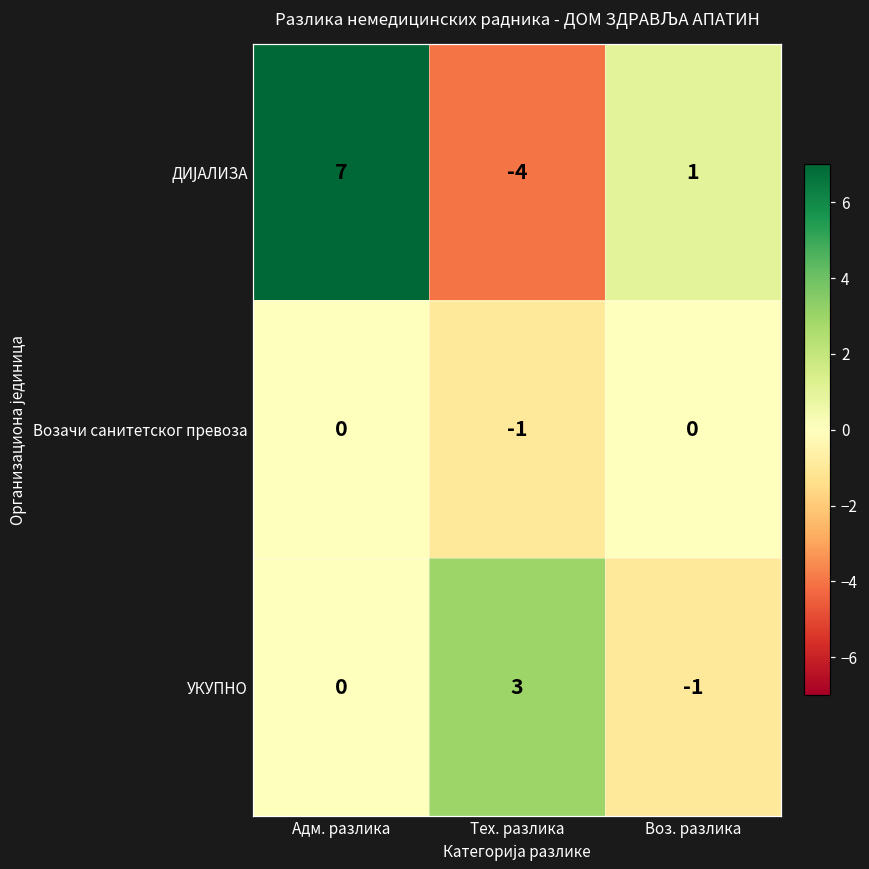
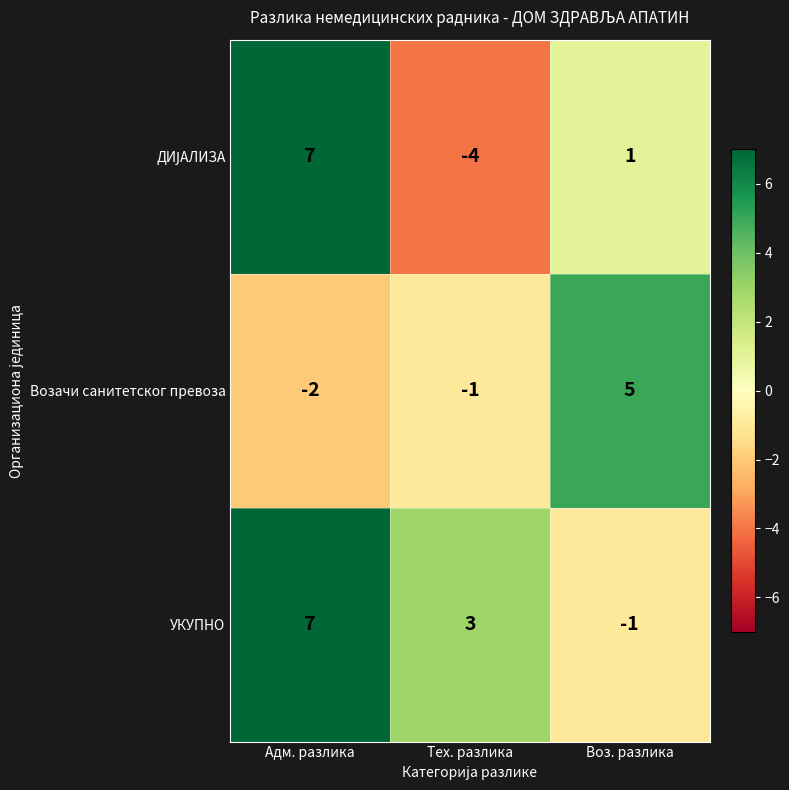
Возачи санитетског превоза, Адм. разлика: 0 -> -2
Возачи санитетског превоза, Воз. разлика: 0 -> 5
УКУПНО, Адм. разлика: 0 -> 7
